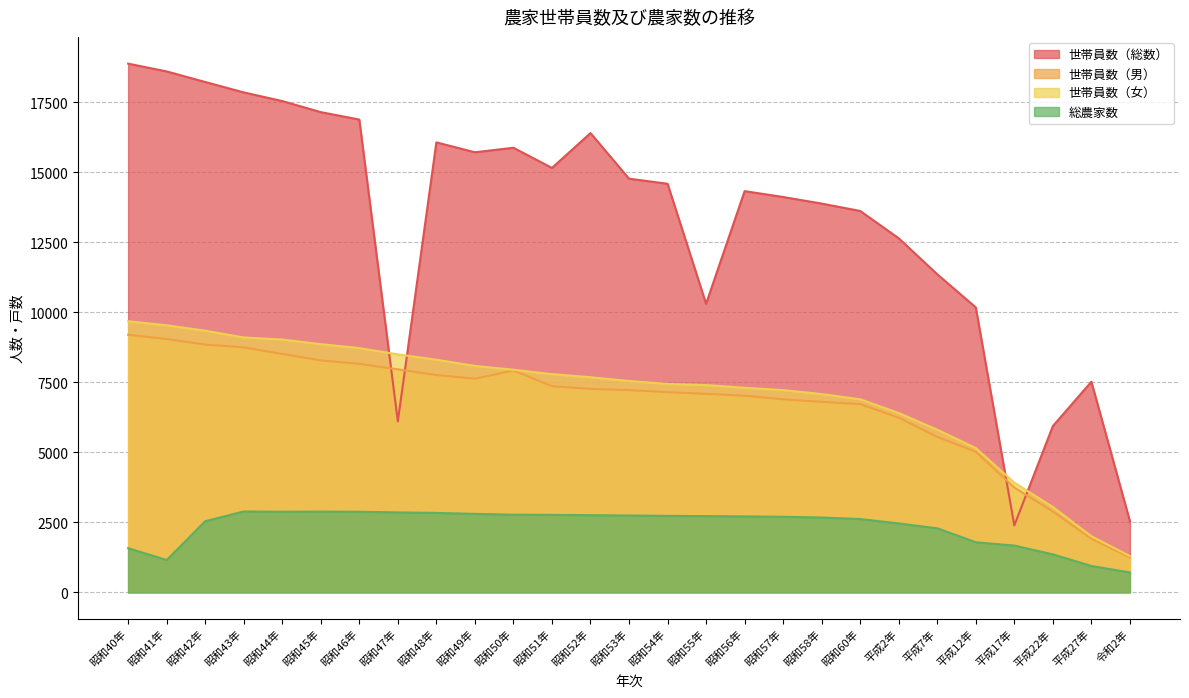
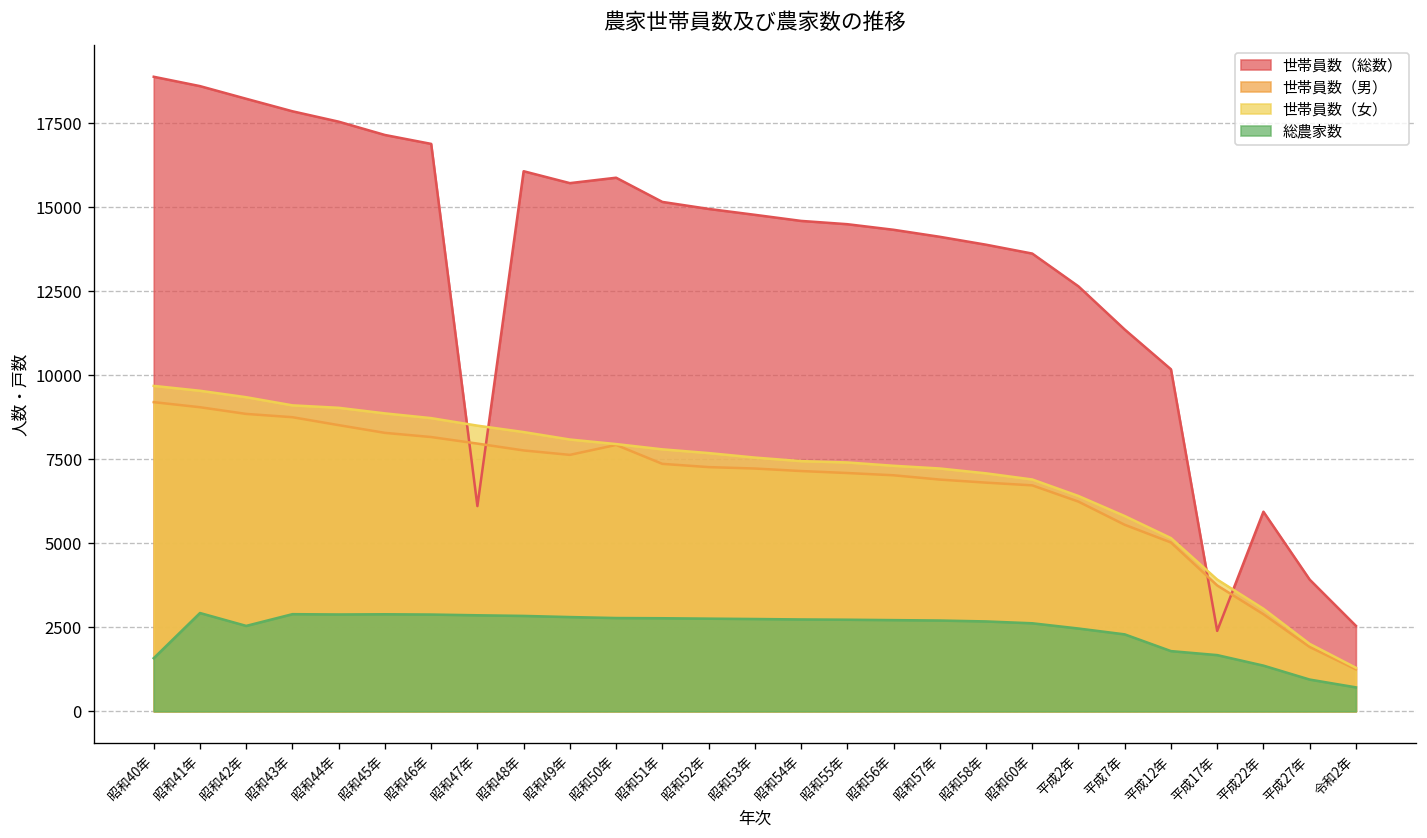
総農家数, 昭和41年: 1200 -> 2900
世帯員数（総数）, 昭和52年: 16400 -> 15000
世帯員数（総数）, 昭和55年: 10300 -> 14500
世帯員数（総数）, 平成27年: 7500 -> 3900
